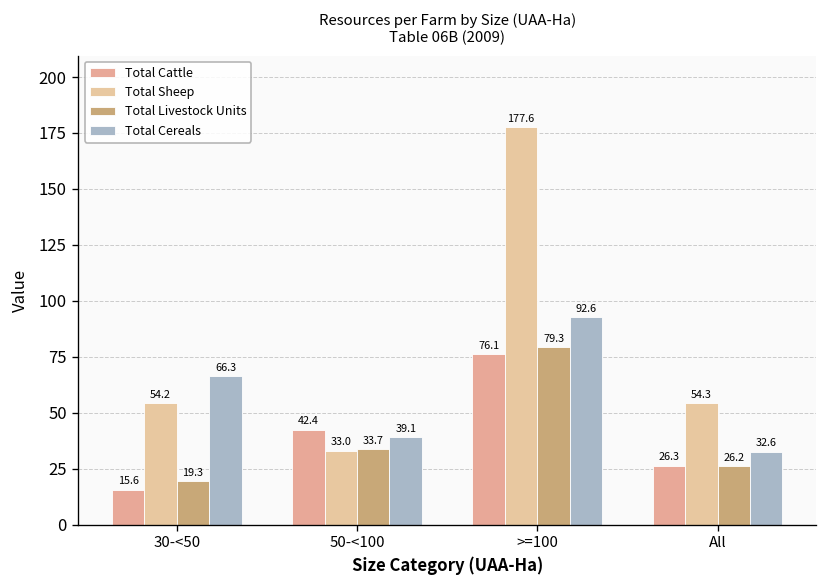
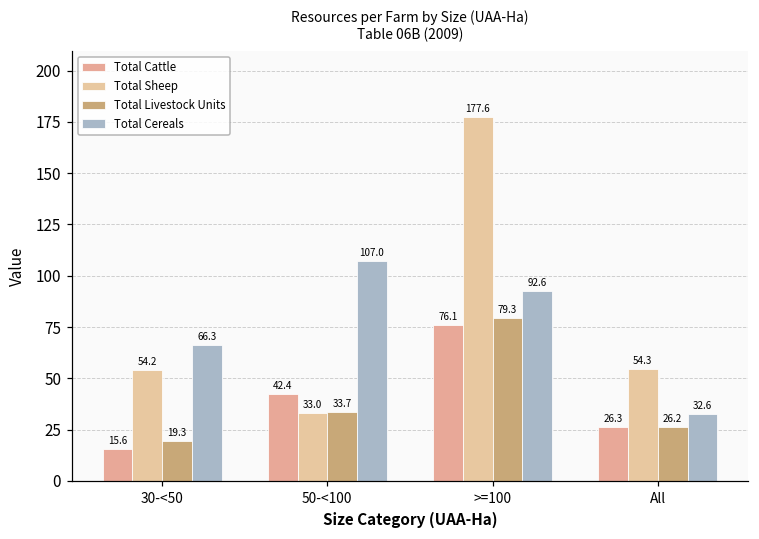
Total Cereals, 50-<100: 39.1 -> 107.0
